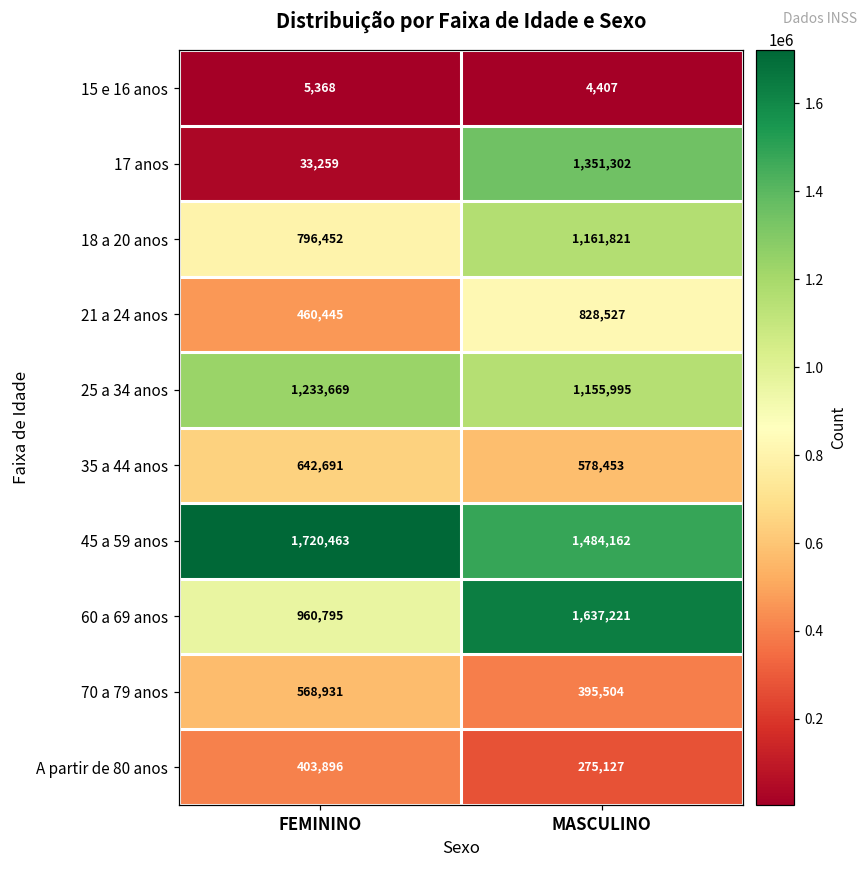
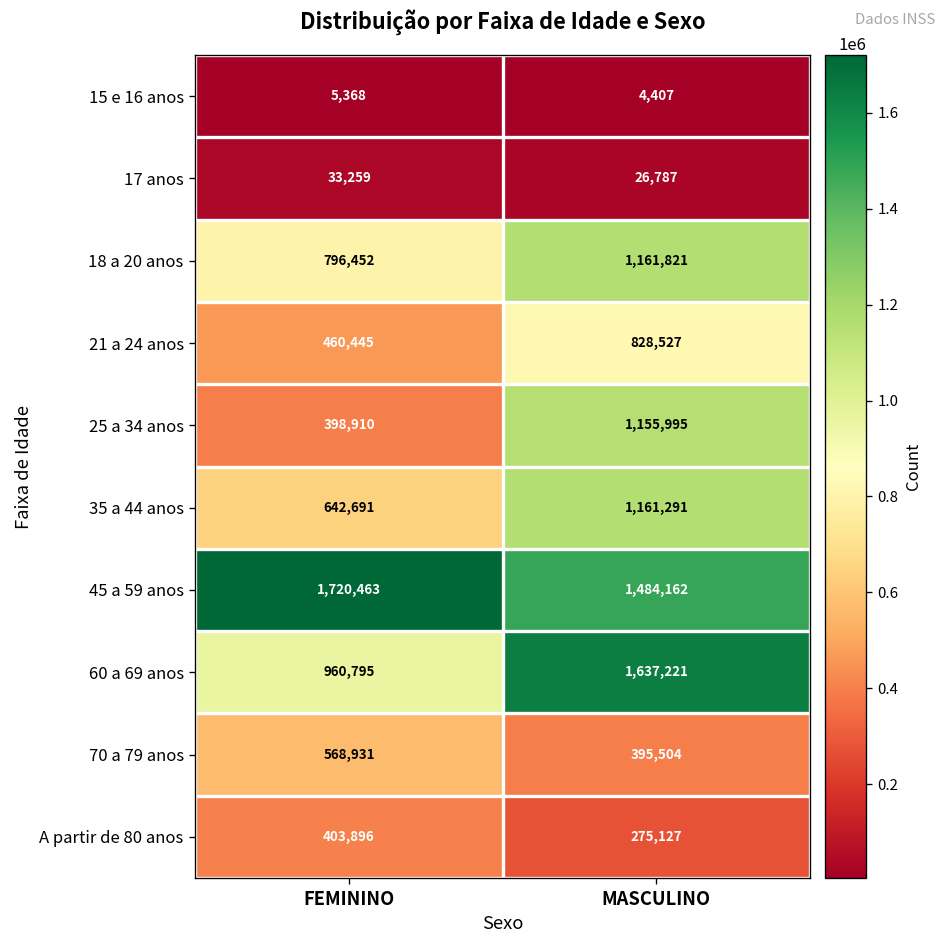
17 anos, MASCULINO: 1,351,302 -> 26,787
25 a 34 anos, FEMININO: 1,233,669 -> 398,910
35 a 44 anos, MASCULINO: 578,453 -> 1,161,291
